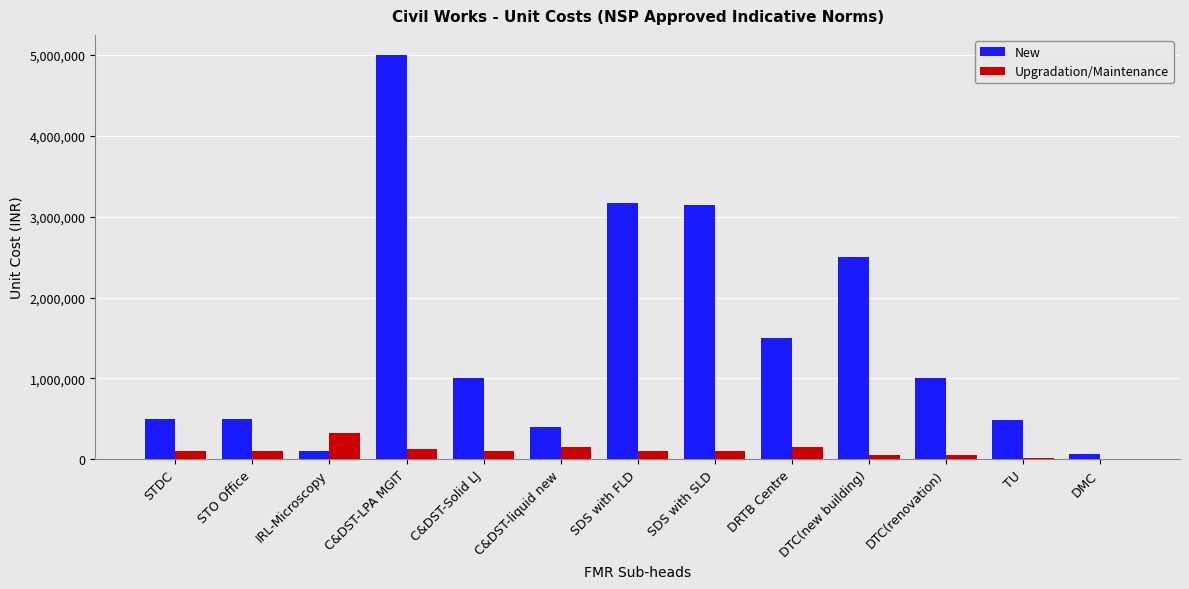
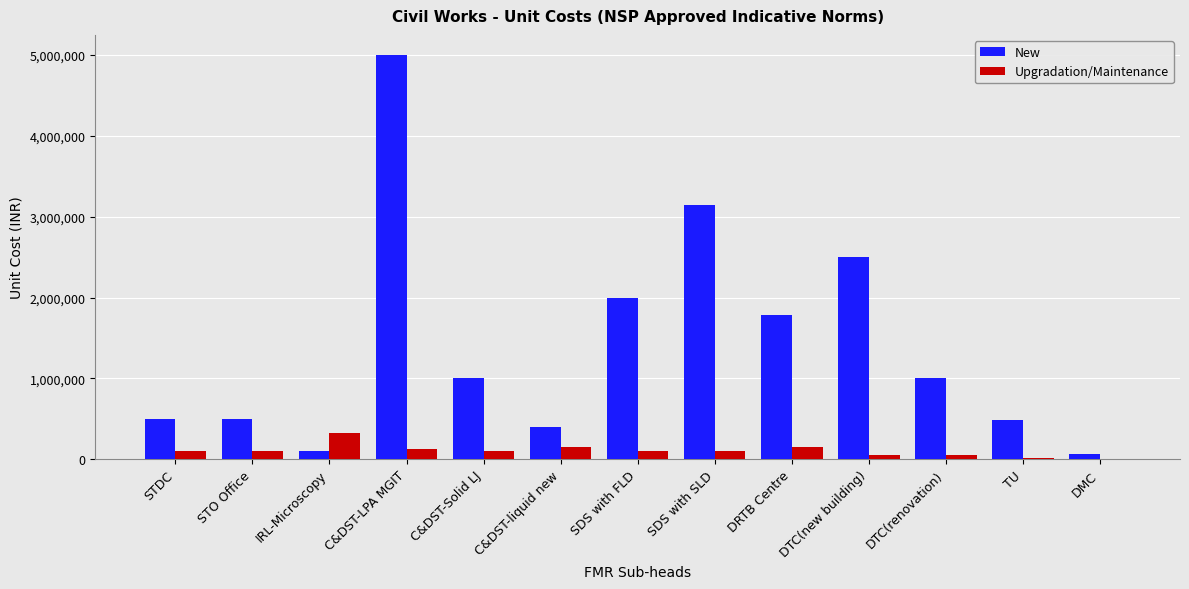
New, SDS with FLD: 3,200,000 -> 2,000,000
New, DRTB Centre: 1,500,000 -> 1,800,000
